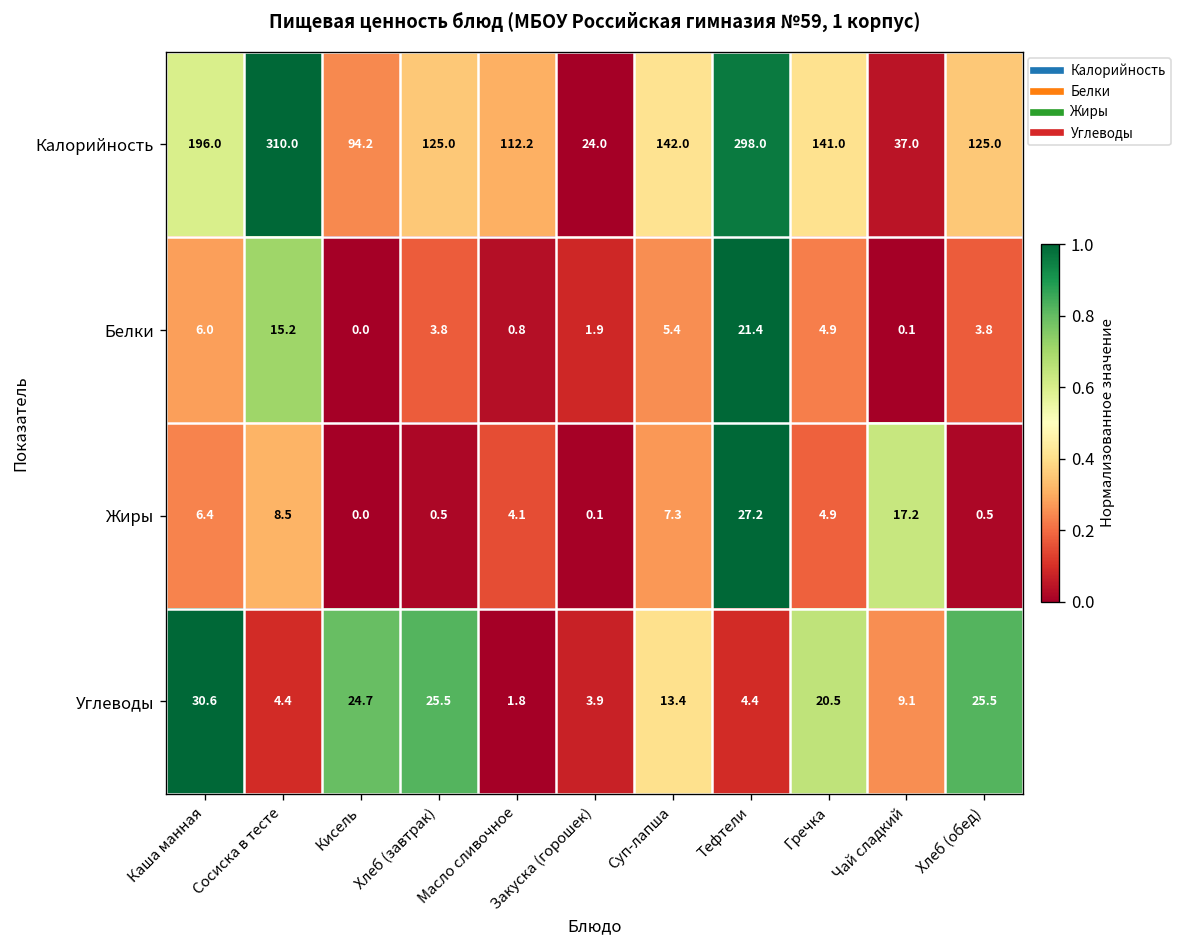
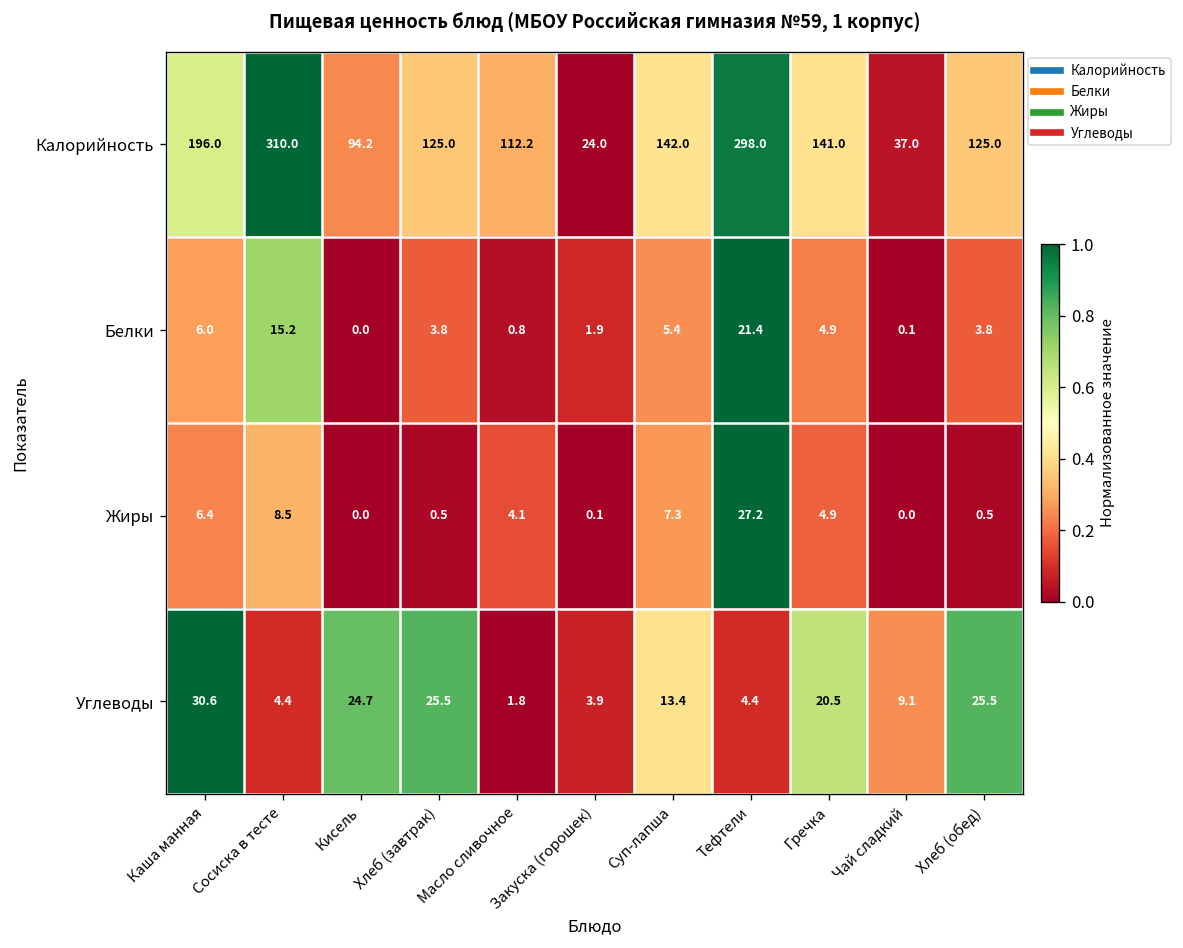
Жиры, Чай сладкий: 17.2 -> 0.0
